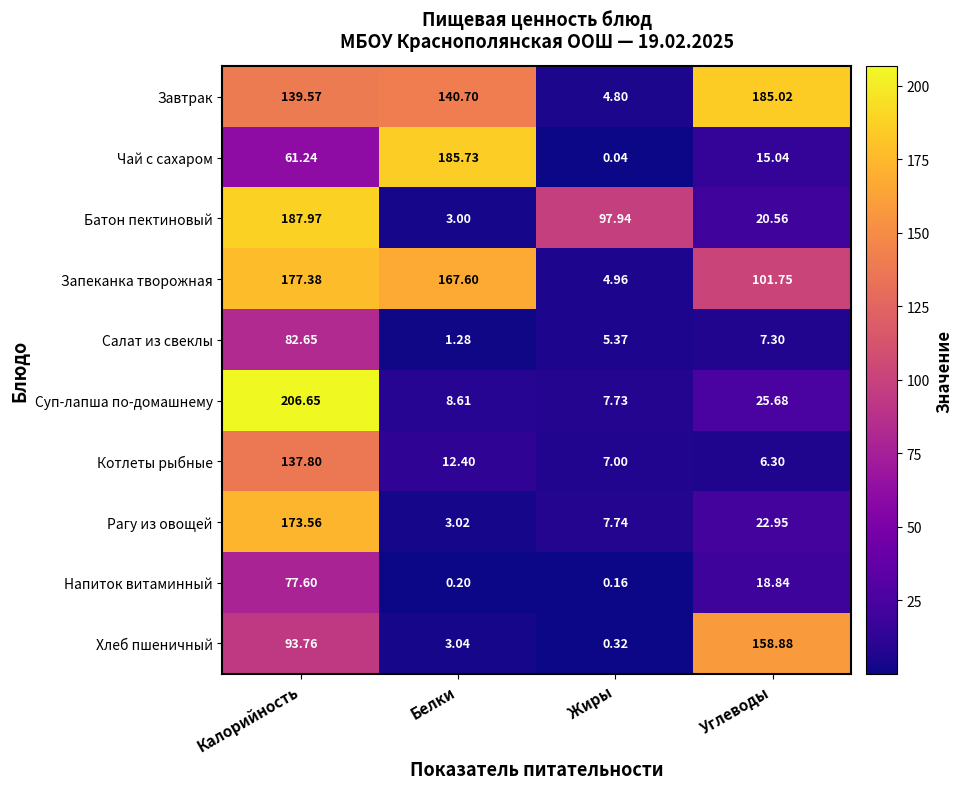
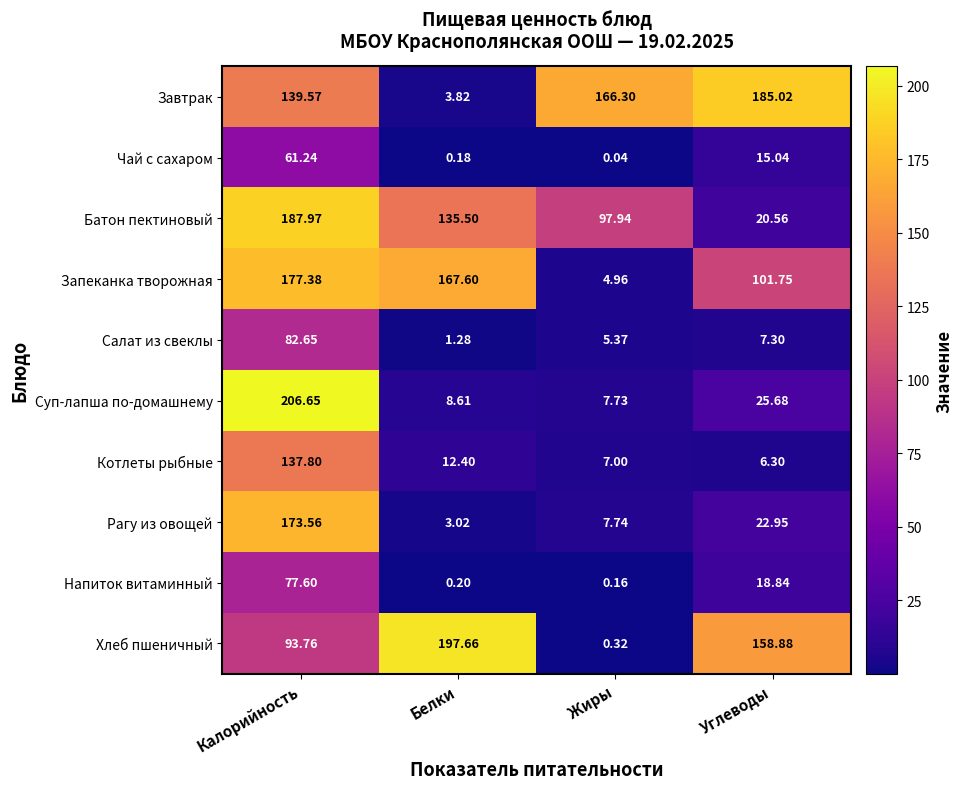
Завтрак, Белки: 140.70 -> 3.82
Завтрак, Жиры: 4.80 -> 166.30
Чай с сахаром, Белки: 185.73 -> 0.18
Батон пектиновый, Белки: 3.00 -> 135.50
Хлеб пшеничный, Белки: 3.04 -> 197.66
